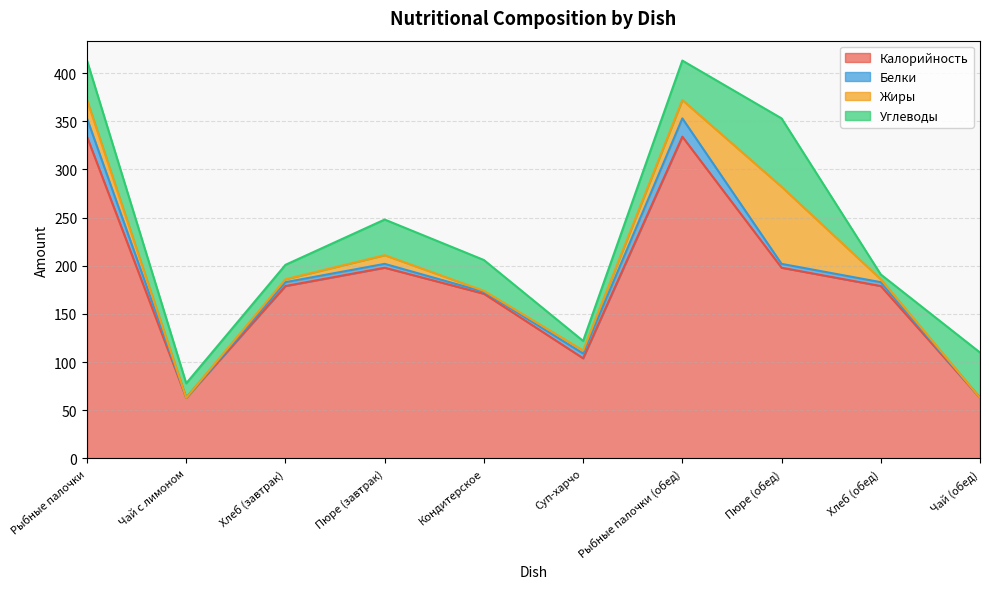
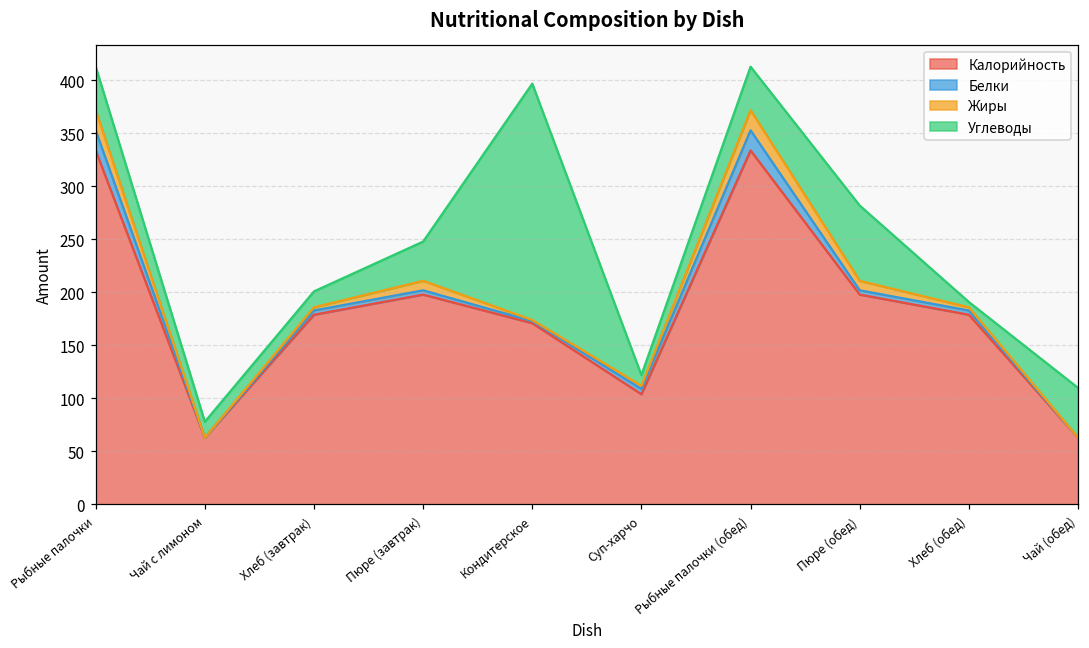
Углеводы, Кондитерское: 30 -> 220
Жиры, Пюре (обед): 80 -> 10
